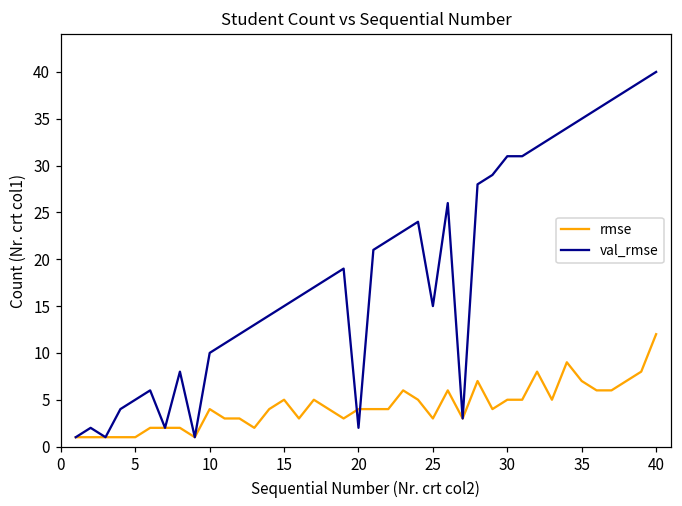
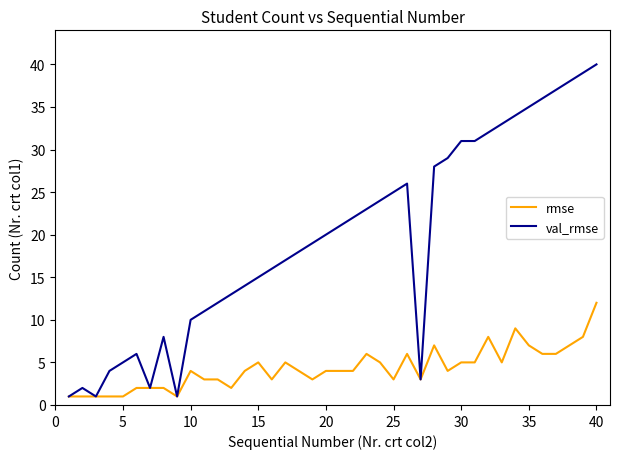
val_rmse, 20: 2 -> 20
val_rmse, 25: 15 -> 25
